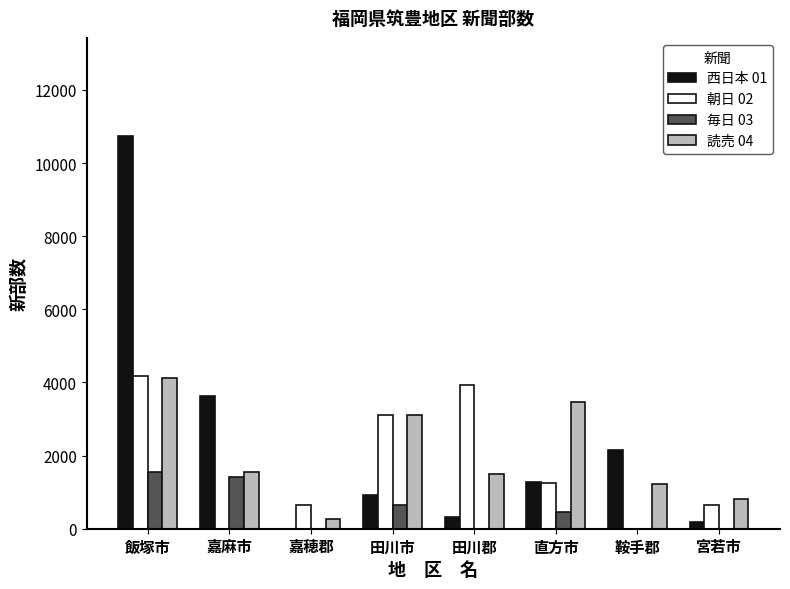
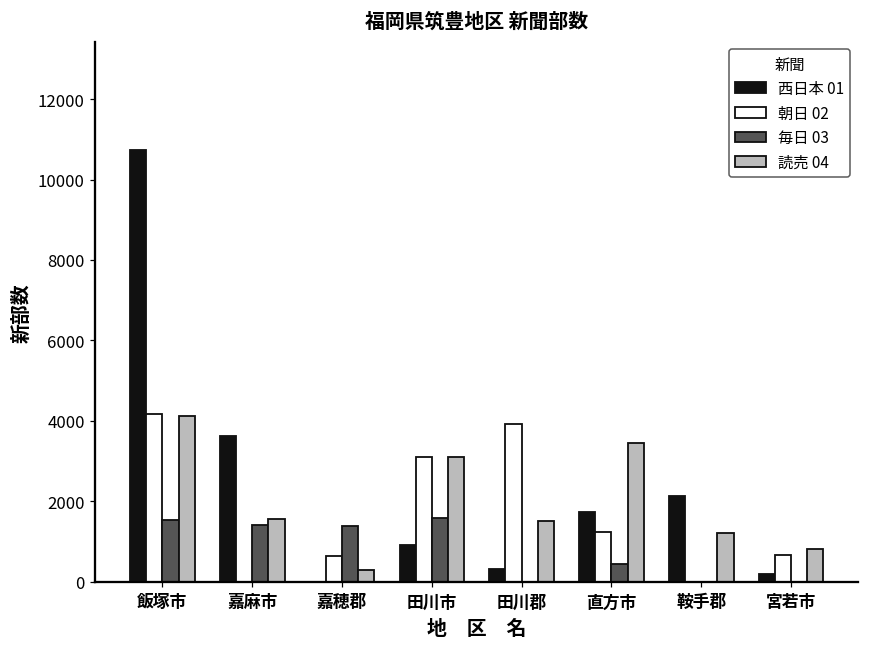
毎日 03, 嘉穂郡: 0 -> 1400
毎日 03, 田川市: 700 -> 1600
西日本 01, 直方市: 1300 -> 1700
